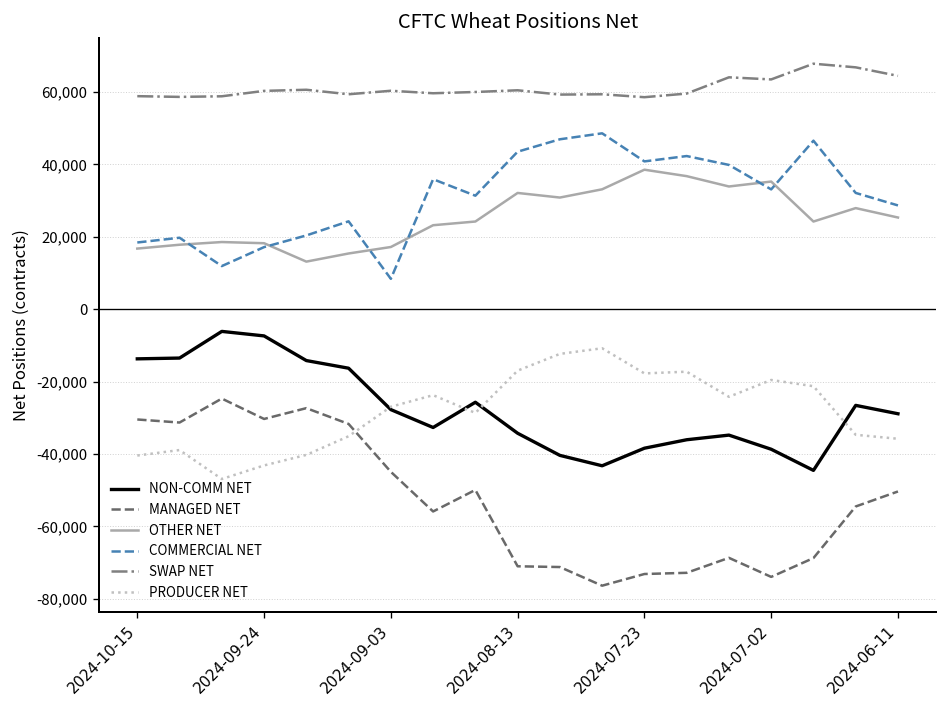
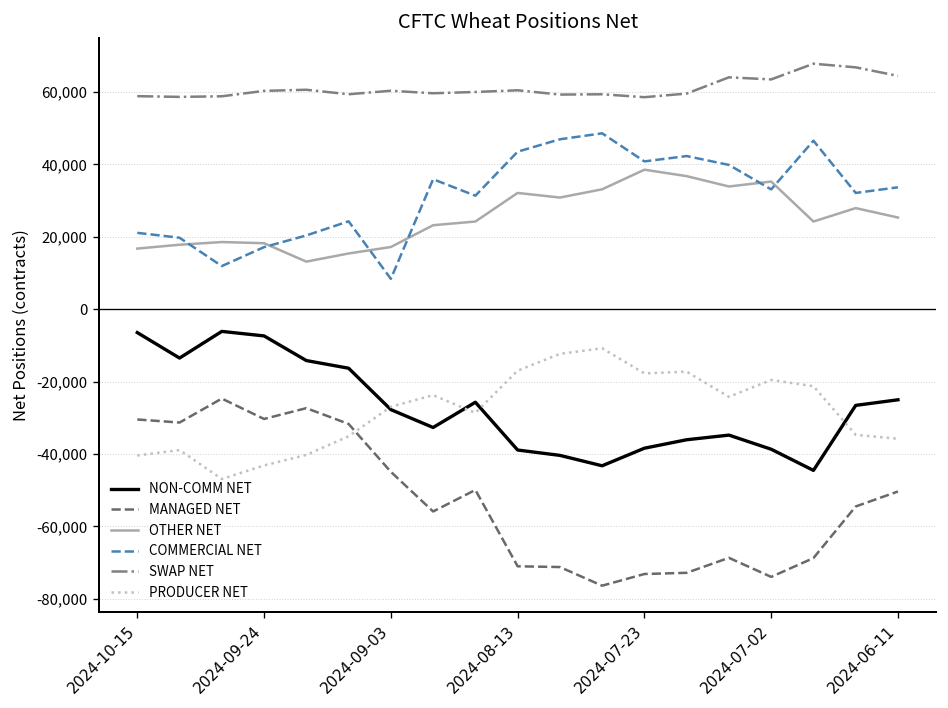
NON-COMM NET, 2024-10-15: -14,000 -> -6,000
COMMERCIAL NET, 2024-10-15: 18,000 -> 21,000
NON-COMM NET, 2024-08-13: -34,000 -> -39,000
NON-COMM NET, 2024-06-11: -29,000 -> -25,000
COMMERCIAL NET, 2024-06-11: 29,000 -> 34,000
